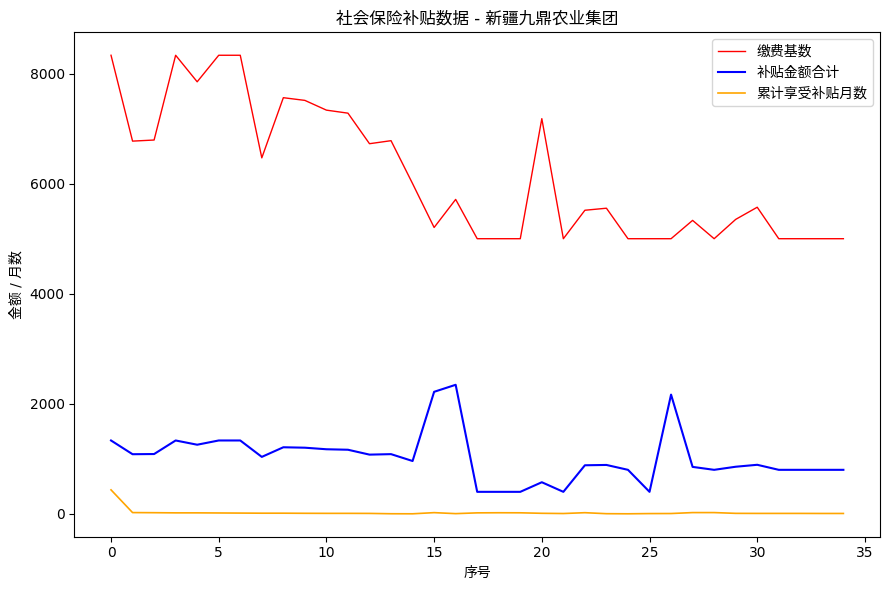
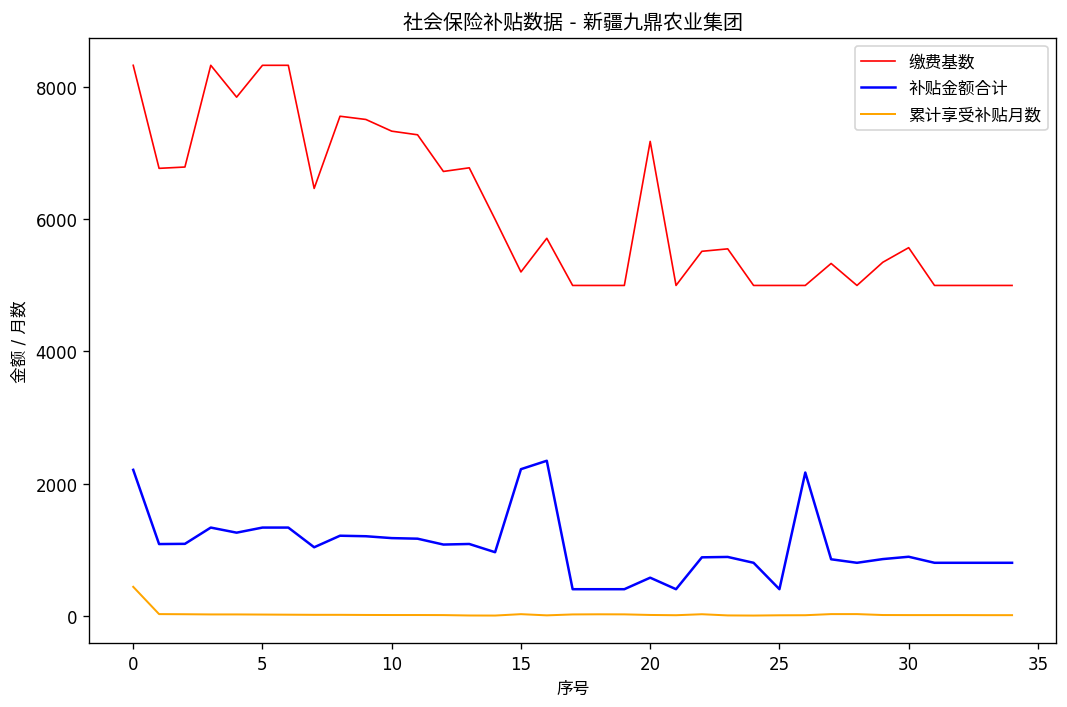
补贴金额合计, 0: 1300 -> 2200
